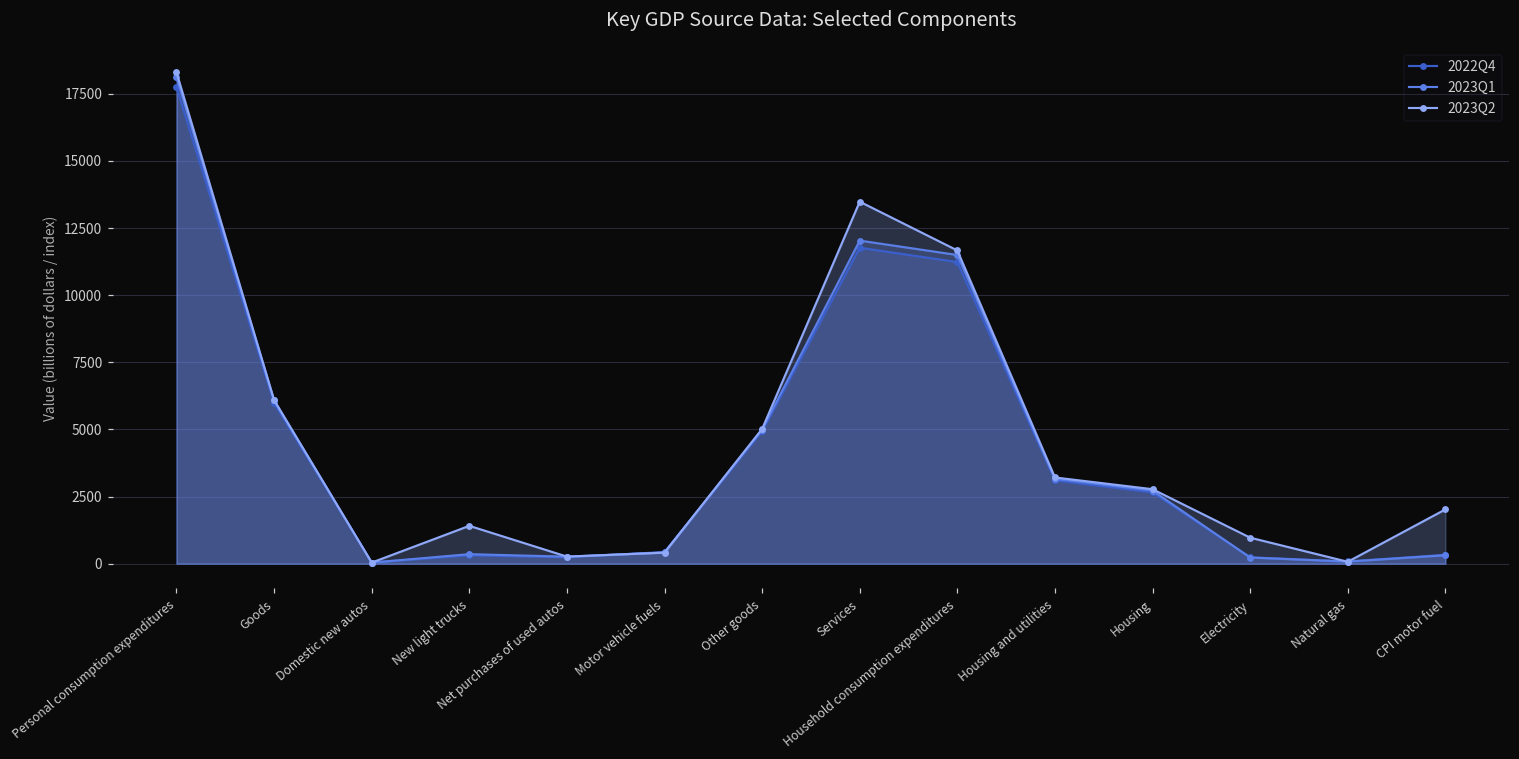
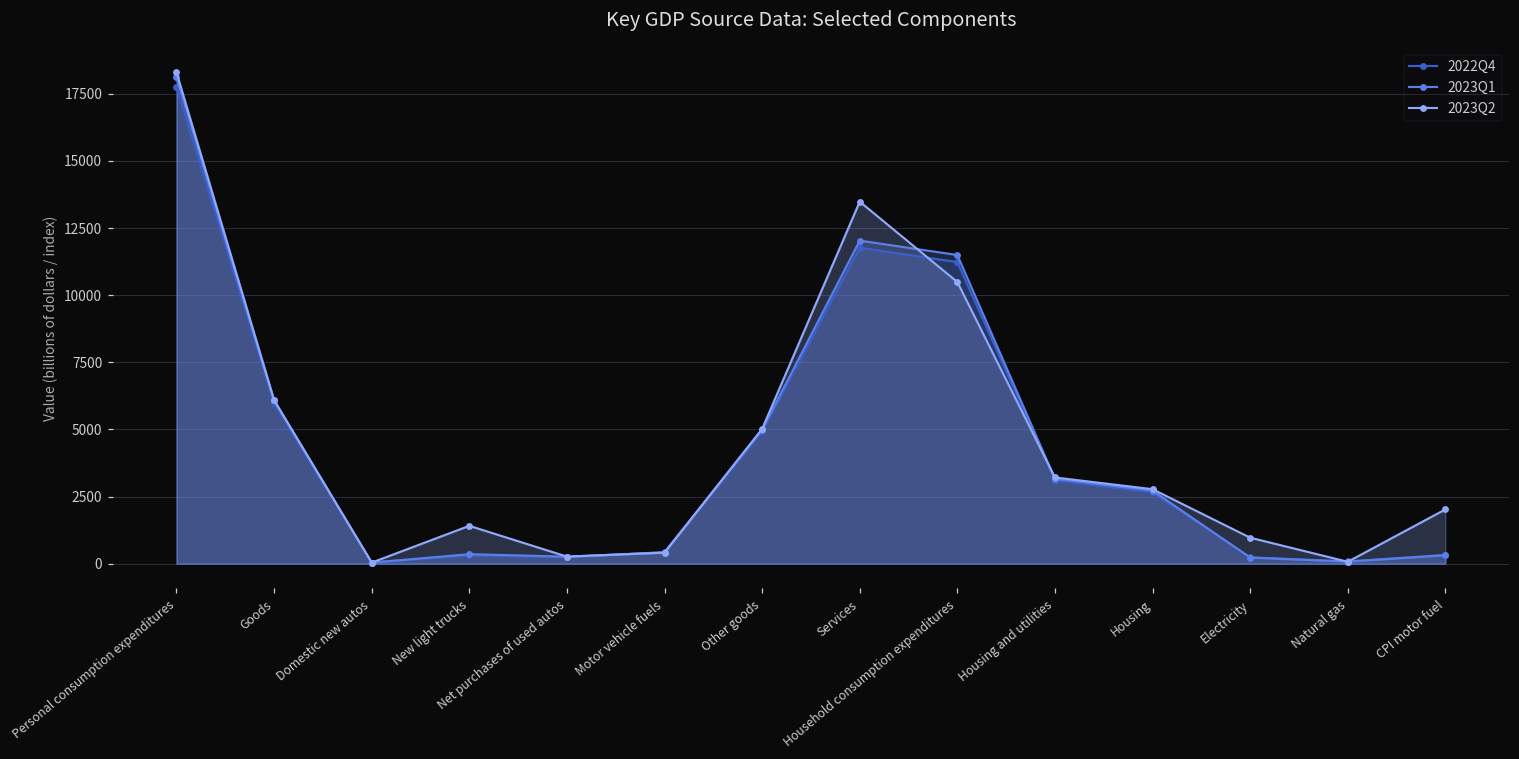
2023Q2, Household consumption expenditures: 11700 -> 10500
